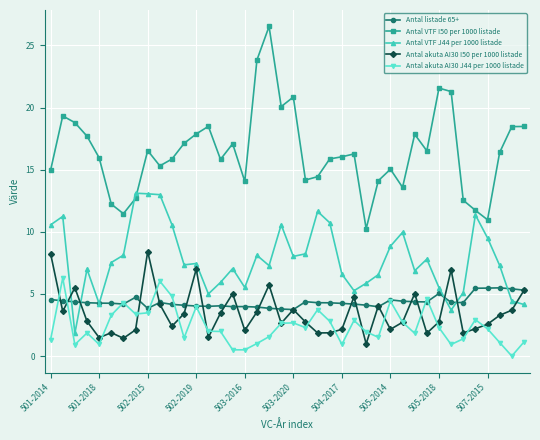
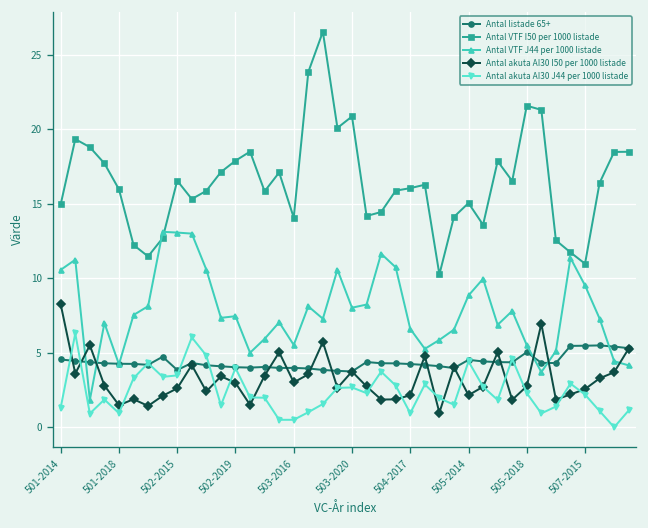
Antal akuta AI30 I50 per 1000 listade, 502-2015: 8.4 -> 2.6
Antal akuta AI30 I50 per 1000 listade, 502-2019: 7.0 -> 3.0
Antal akuta AI30 I50 per 1000 listade, 503-2016: 2.1 -> 3.0
